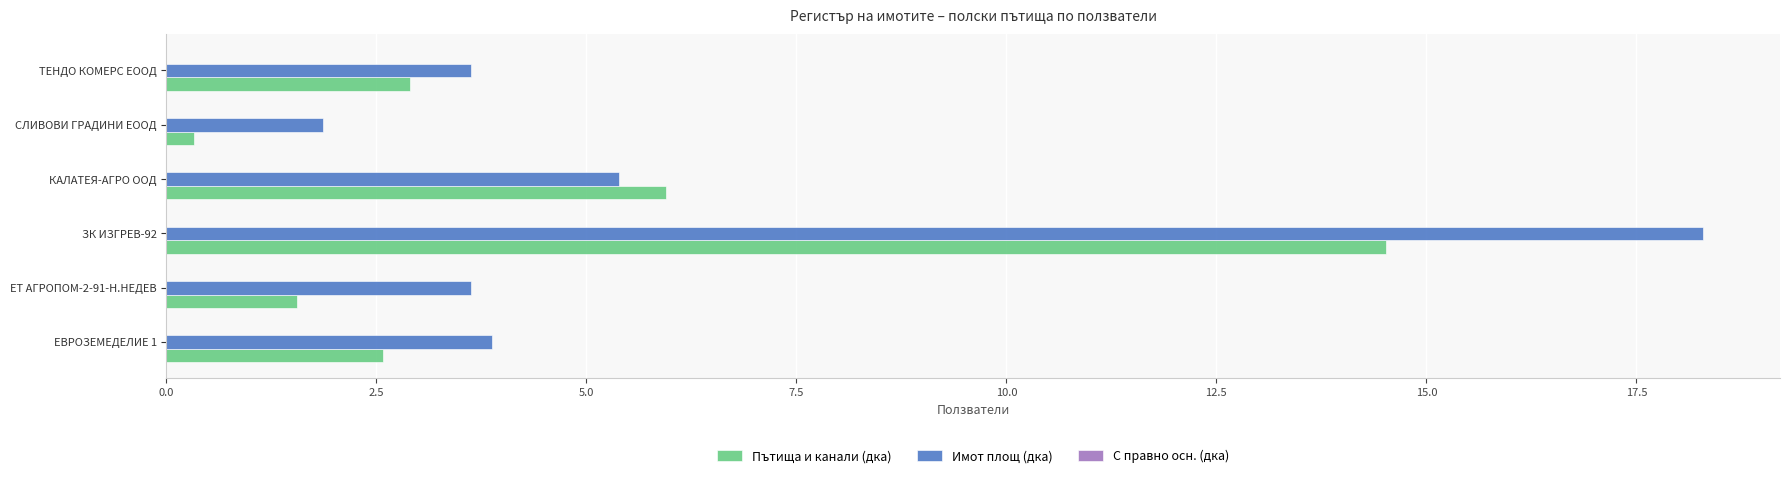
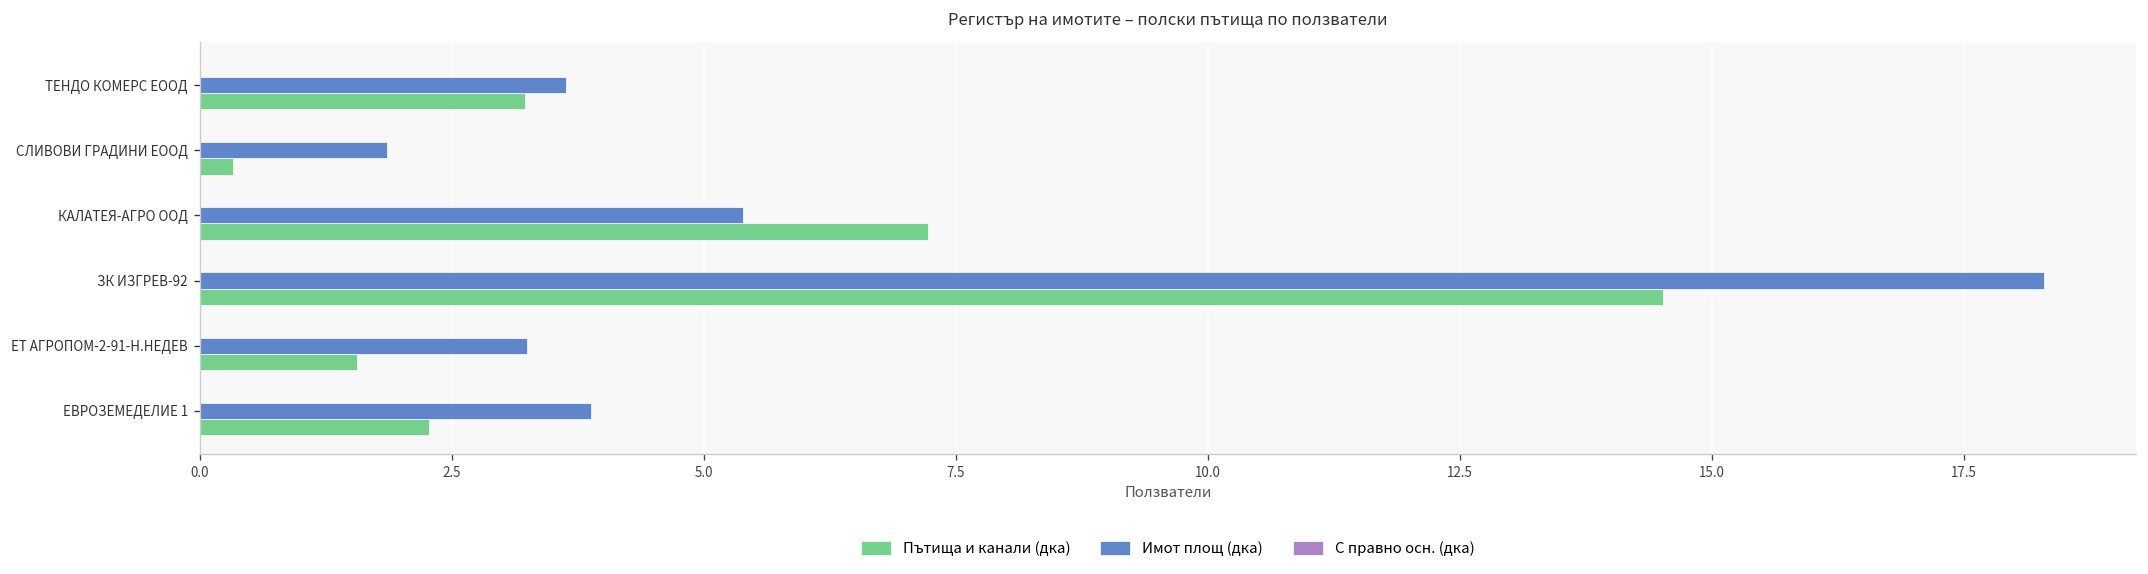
Пътища и канали (дка), ТЕНДО КОМЕРС ЕООД: 2.9 -> 3.2
Пътища и канали (дка), КАЛАТЕЯ-АГРО ООД: 5.9 -> 7.2
Имот площ (дка), ЕТ АГРОПОМ-2-91-Н.НЕДЕВ: 3.6 -> 3.3
Пътища и канали (дка), ЕВРОЗЕМЕДЕЛИЕ 1: 2.6 -> 2.3
